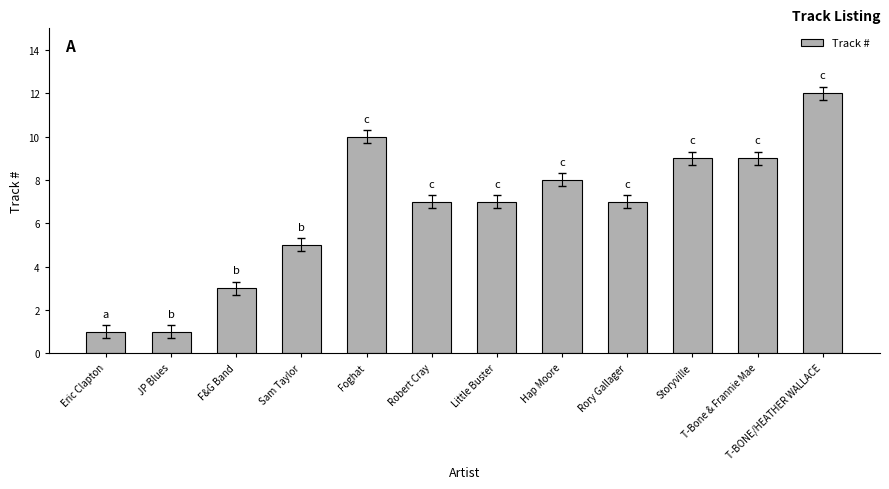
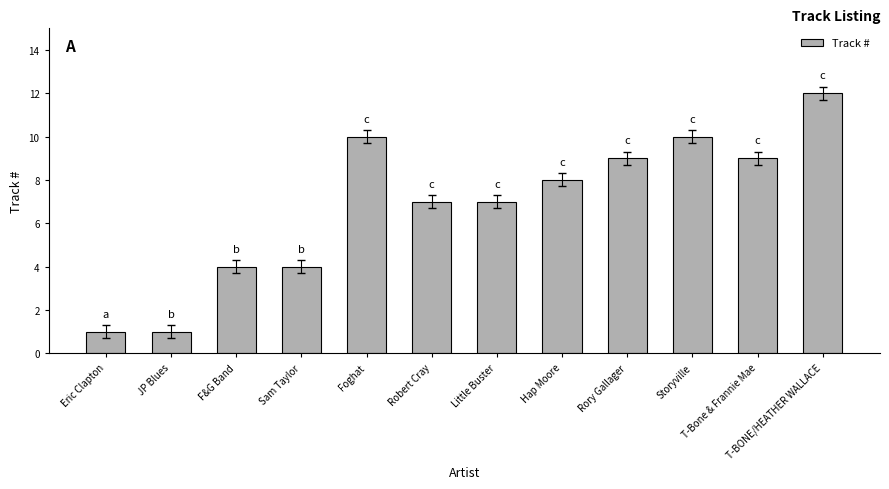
Track #, F&G Band: 3 -> 4
Track #, Sam Taylor: 5 -> 4
Track #, Rory Gallager: 7 -> 9
Track #, Storyville: 9 -> 10
